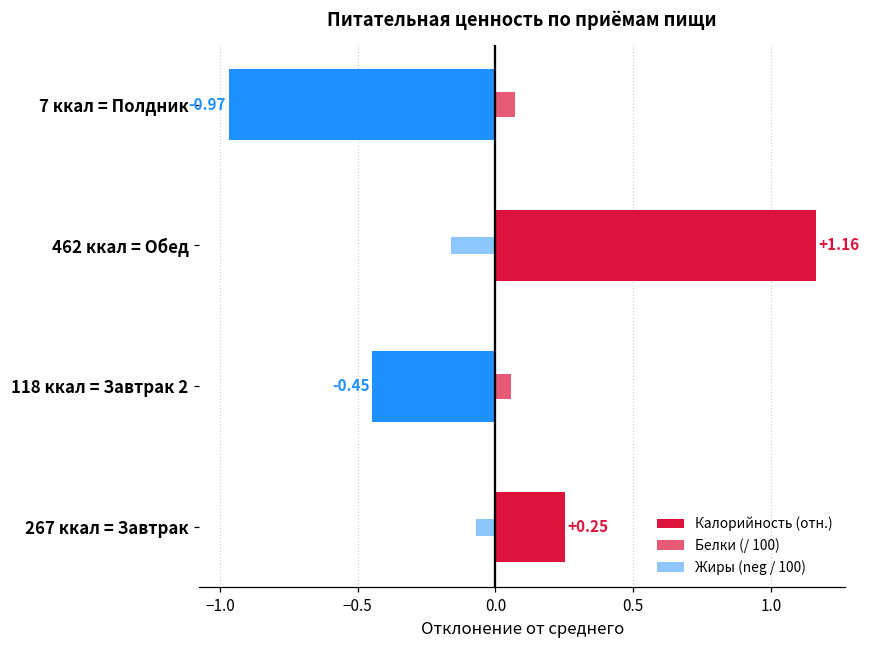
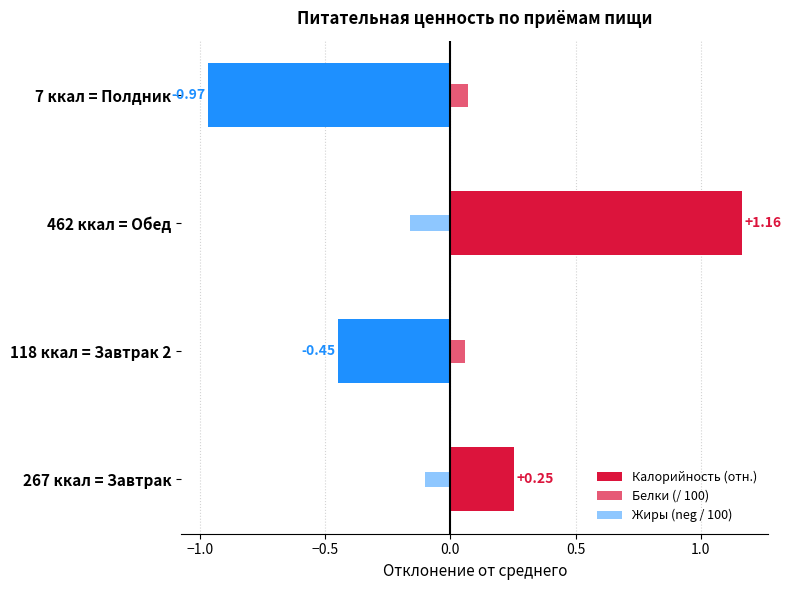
Жиры (neg / 100), 267 ккал = Завтрак: -0.07 -> -0.10
